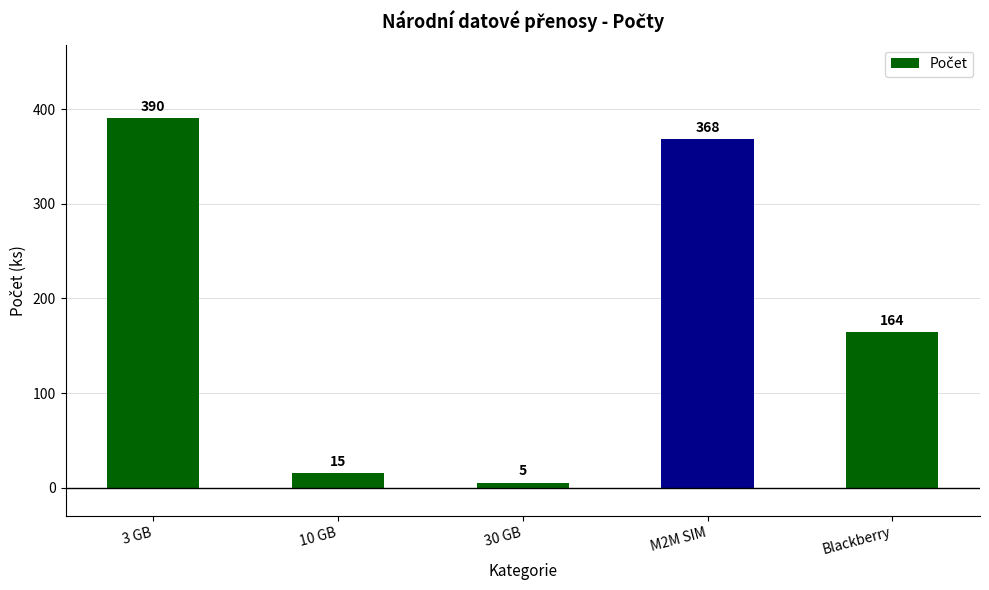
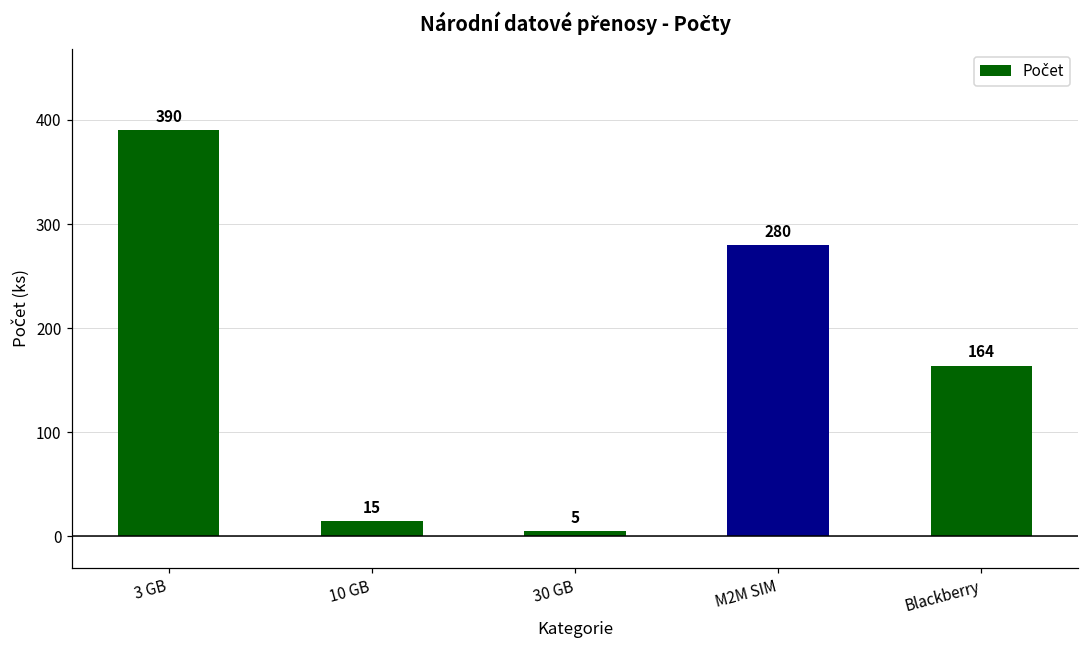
M2M SIM: 368 -> 280
